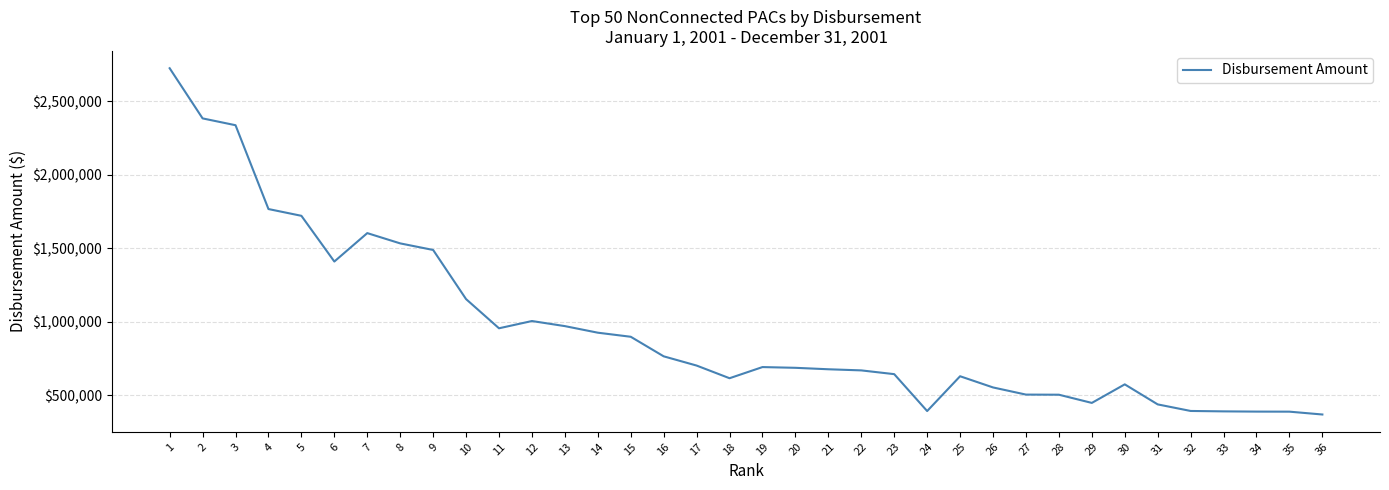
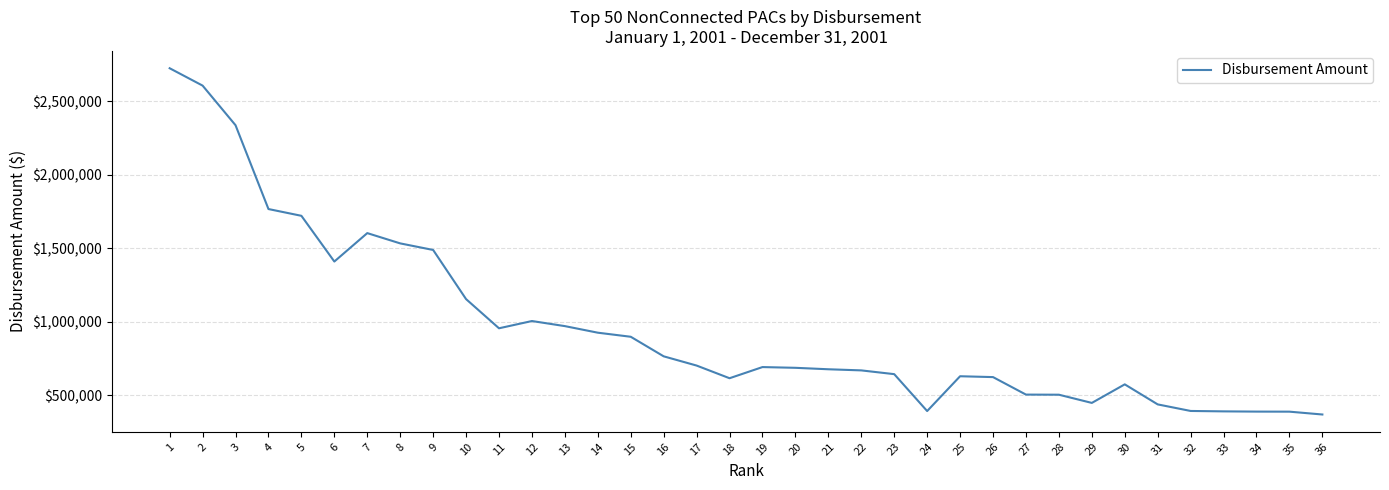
2: $2,380,000 -> $2,610,000
26: $550,000 -> $620,000
